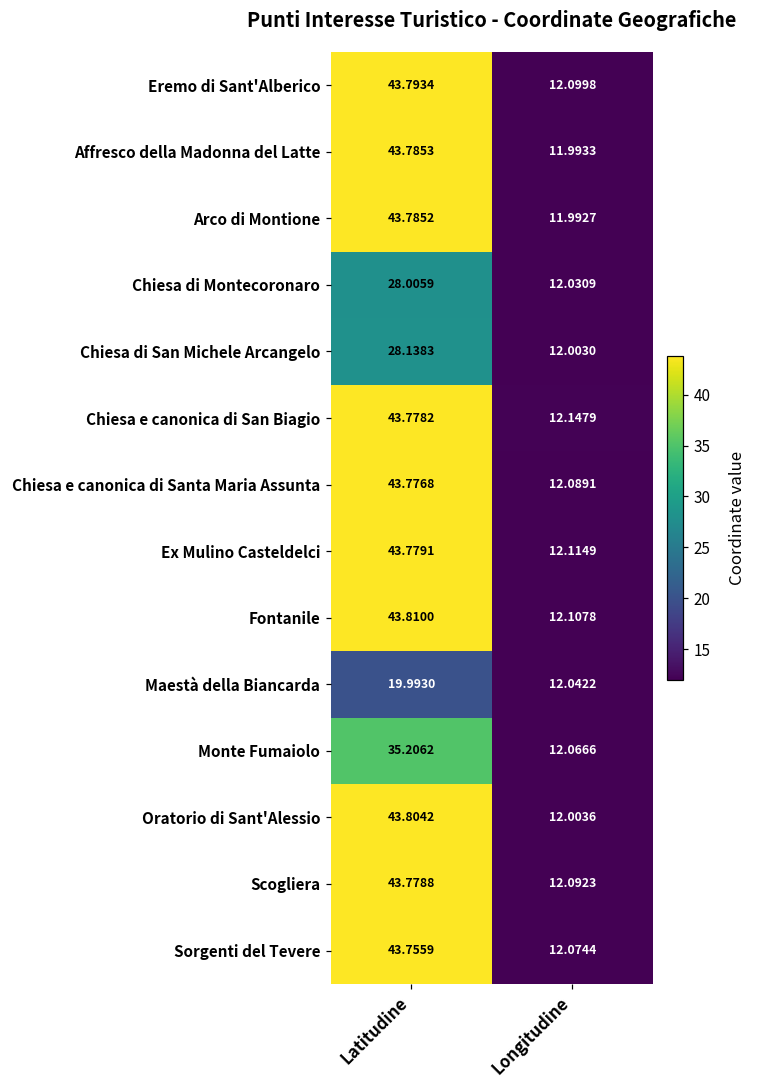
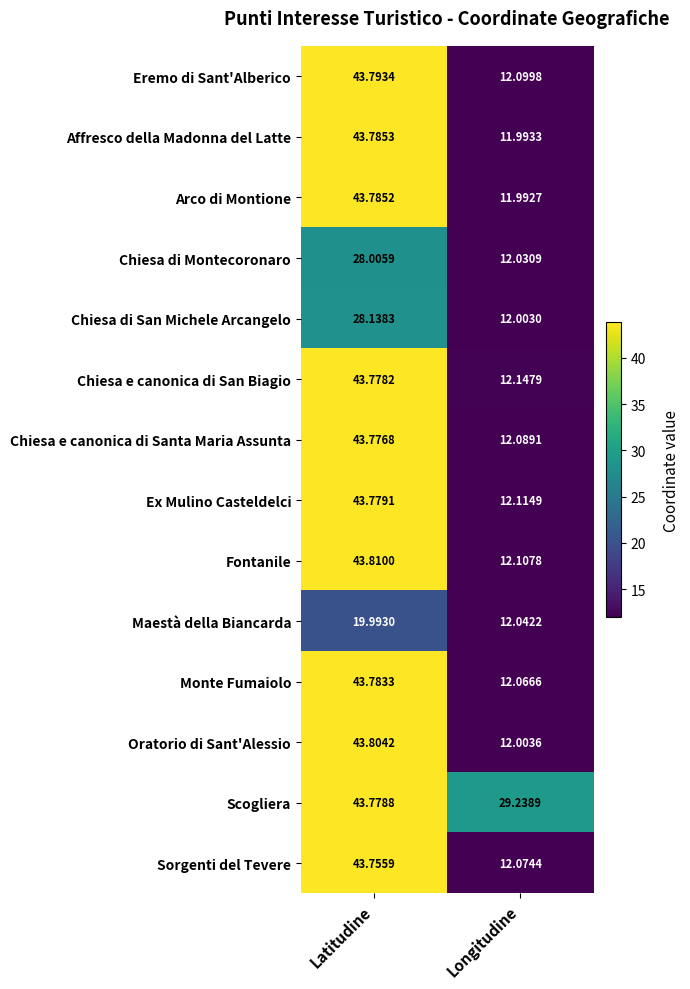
Monte Fumaiolo, Latitudine: 35.2062 -> 43.7833
Scogliera, Longitudine: 12.0923 -> 29.2389
